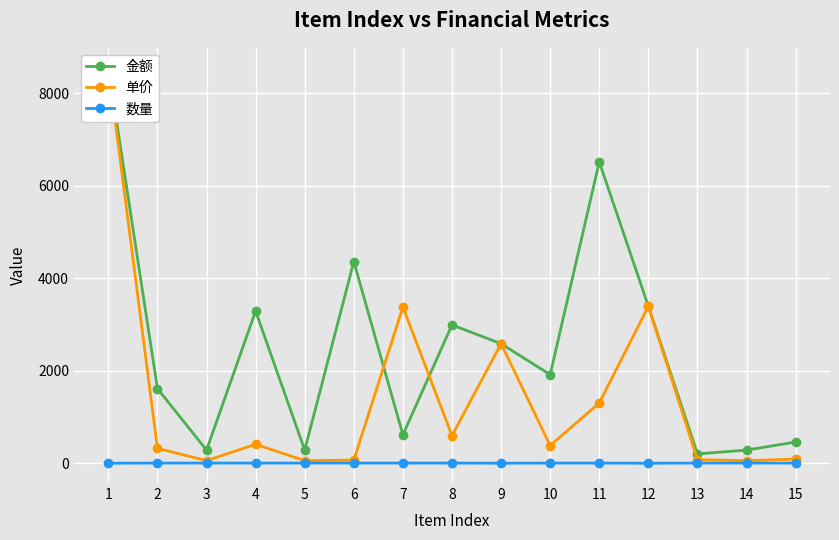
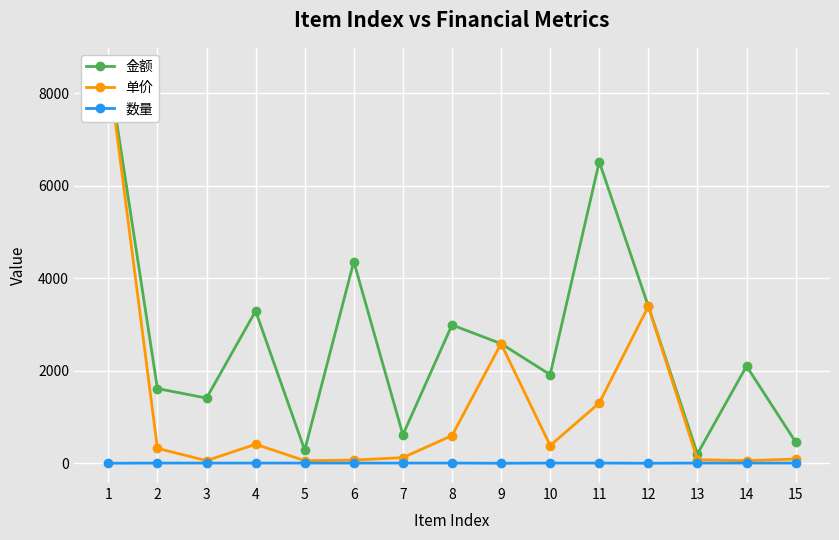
金额, 3: 300 -> 1400
单价, 7: 3400 -> 100
金额, 14: 300 -> 2100
